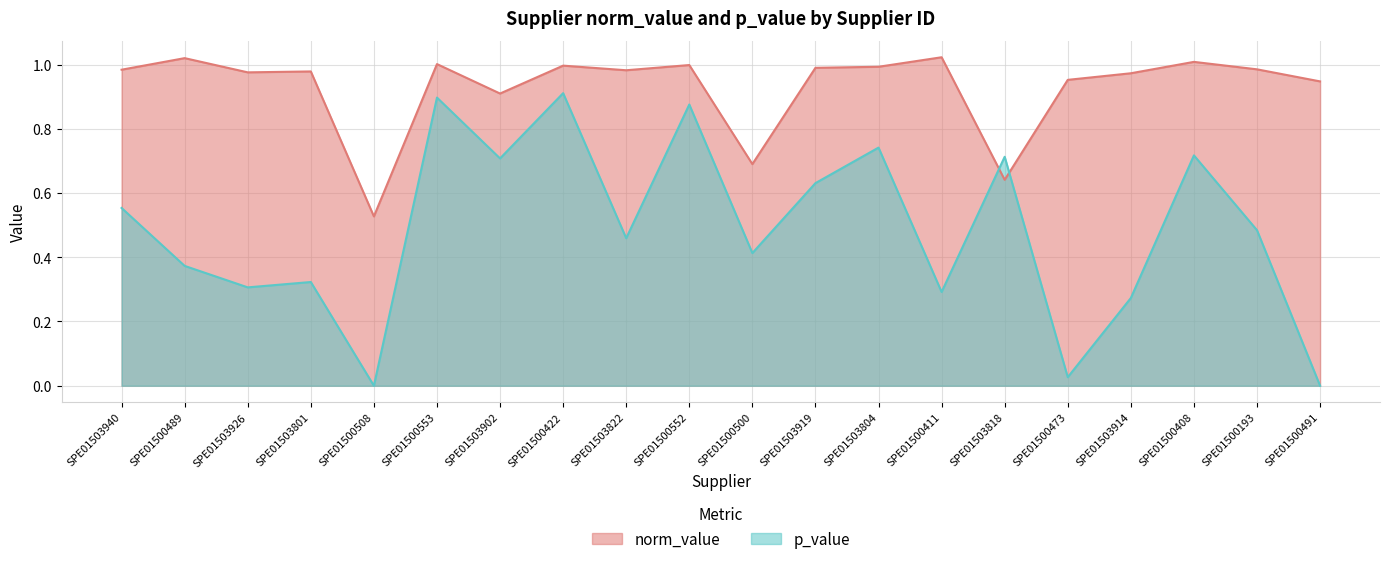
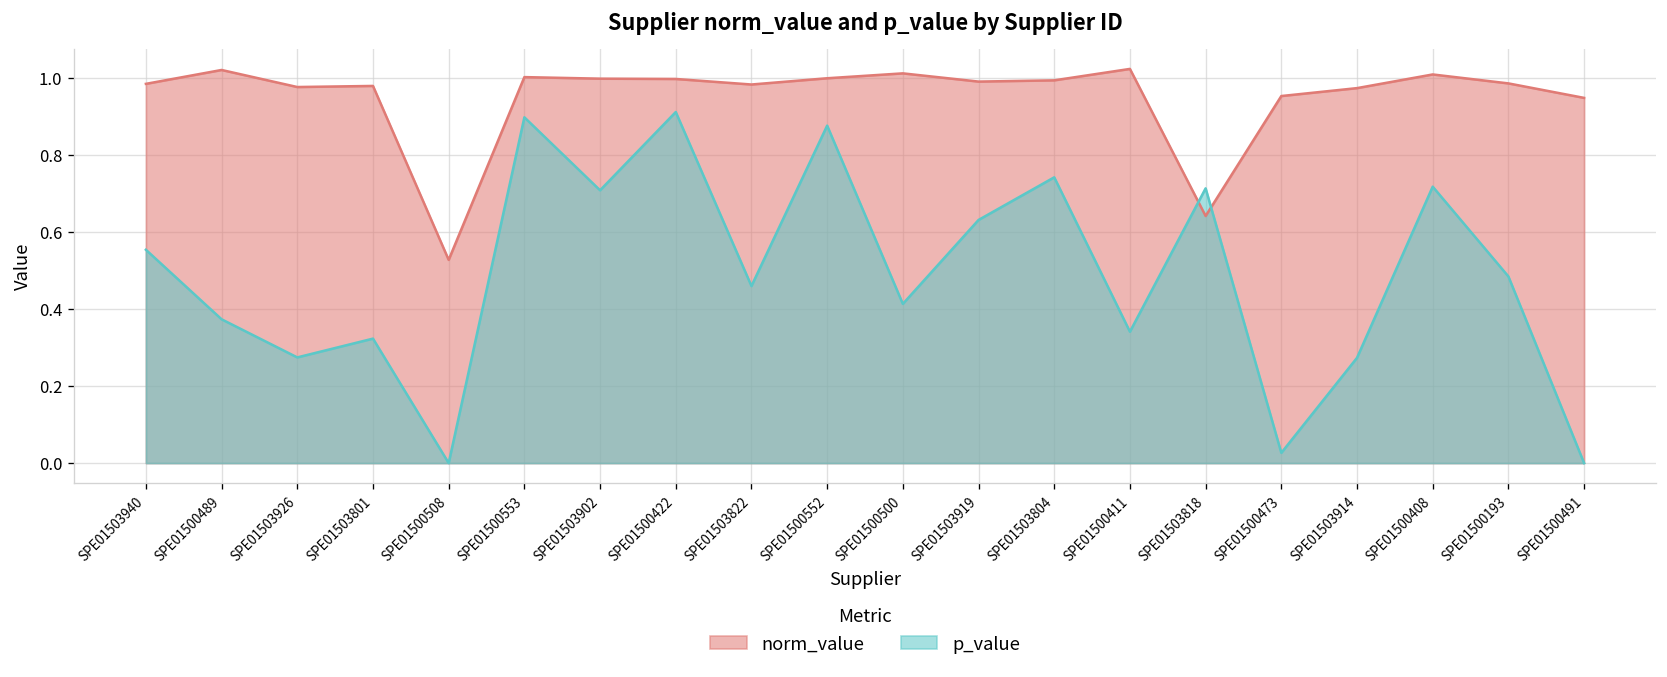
p_value, SPE01503926: 0.31 -> 0.27
norm_value, SPE01503902: 0.91 -> 1.00
norm_value, SPE01500500: 0.69 -> 1.01
p_value, SPE01500411: 0.29 -> 0.34
